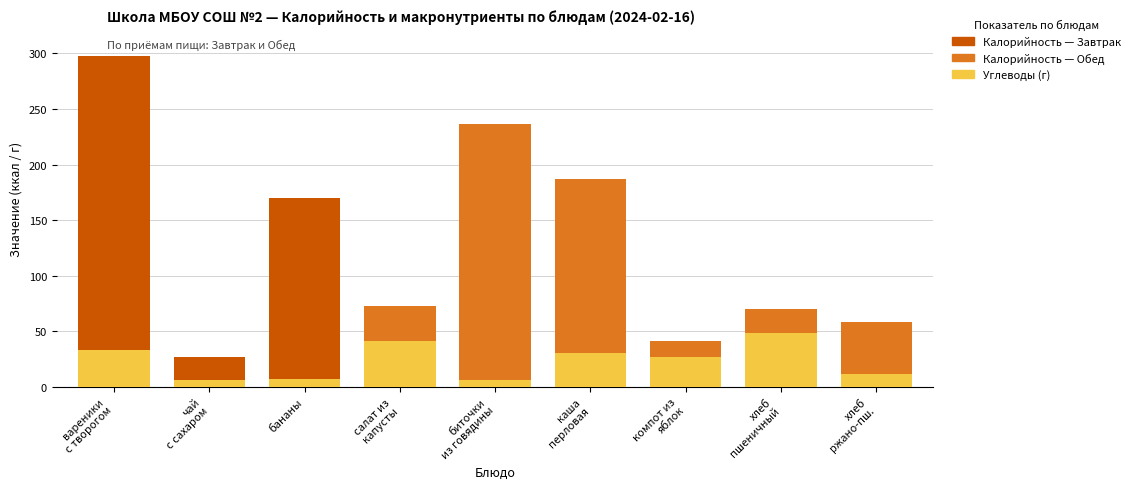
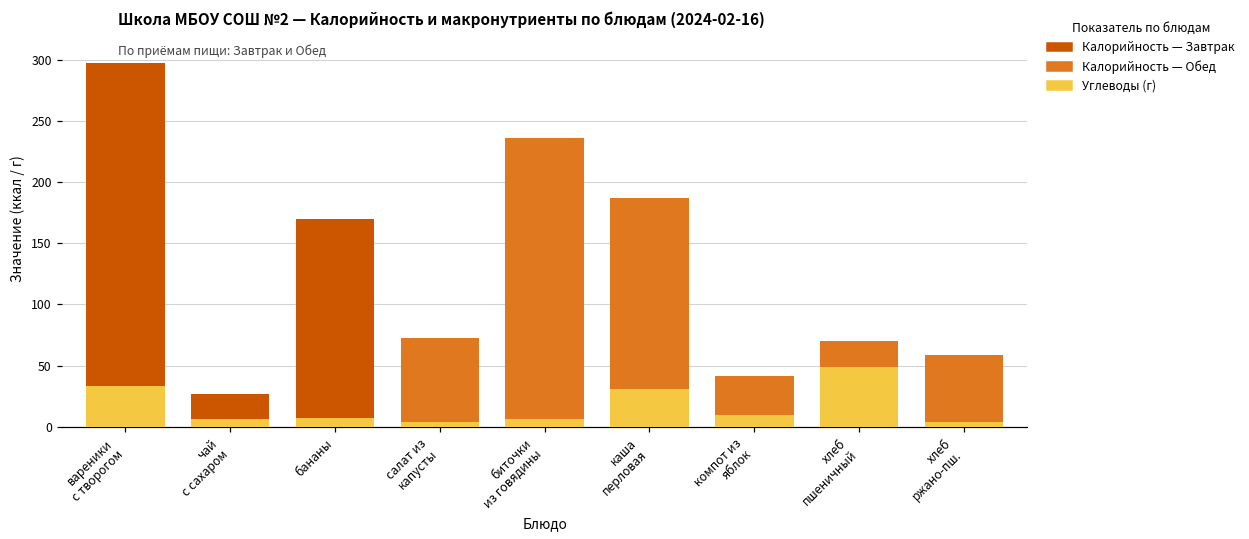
Углеводы (г), салат из капусты: 42 -> 4
Углеводы (г), компот из яблок: 27 -> 10
Углеводы (г), хлеб ржано-пш.: 12 -> 4
